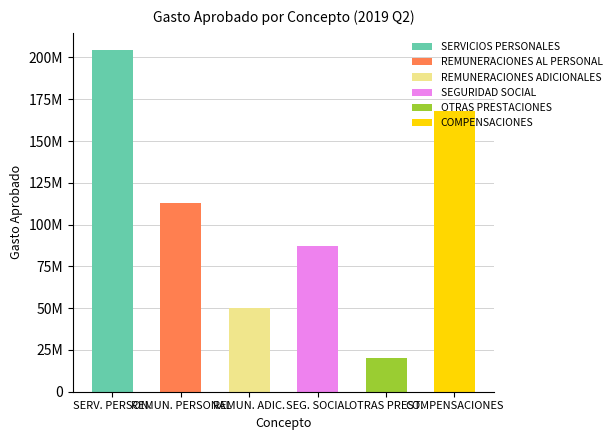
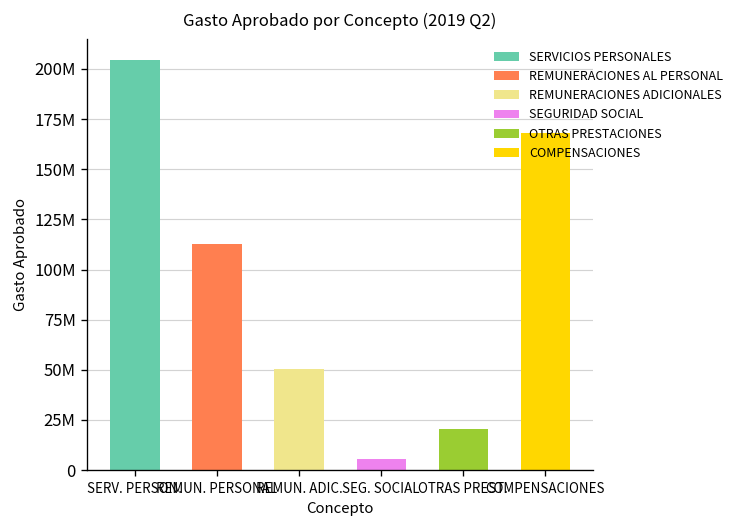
SEG. SOCIAL: 87000000 -> 5000000
